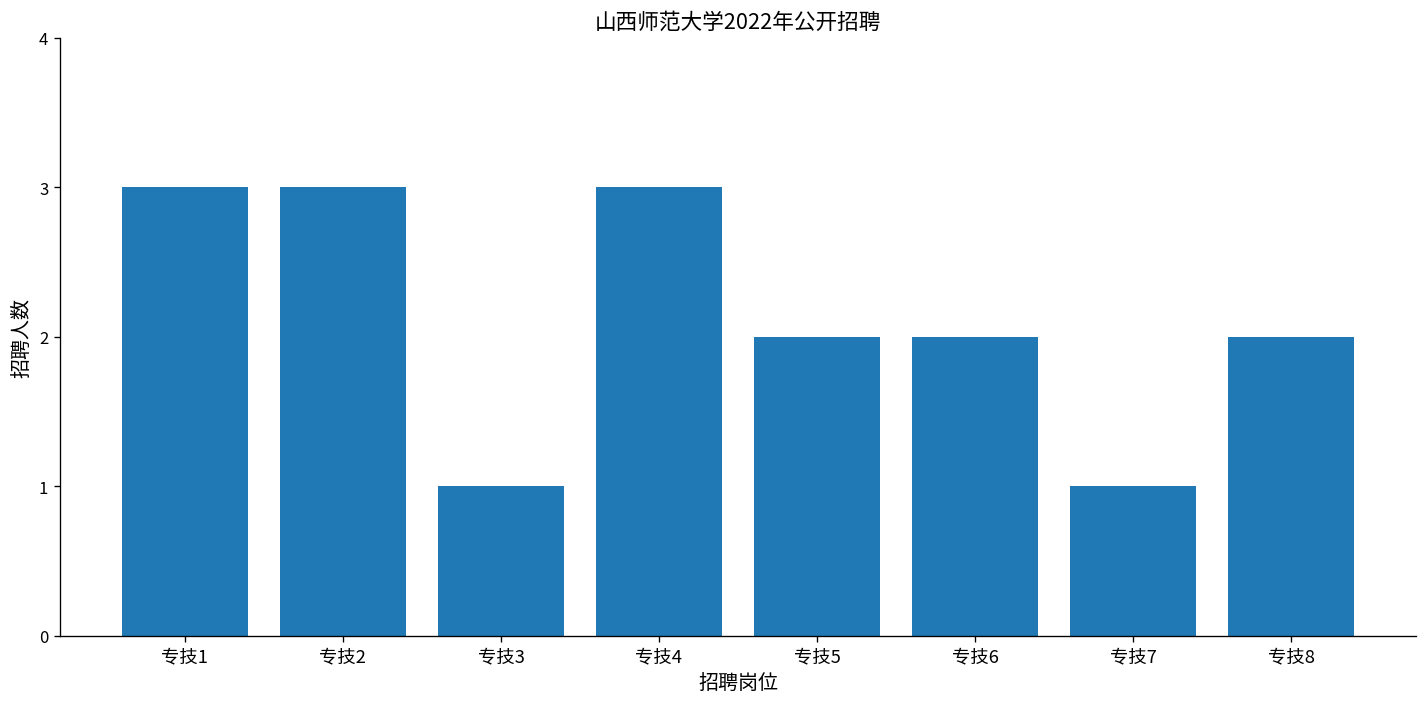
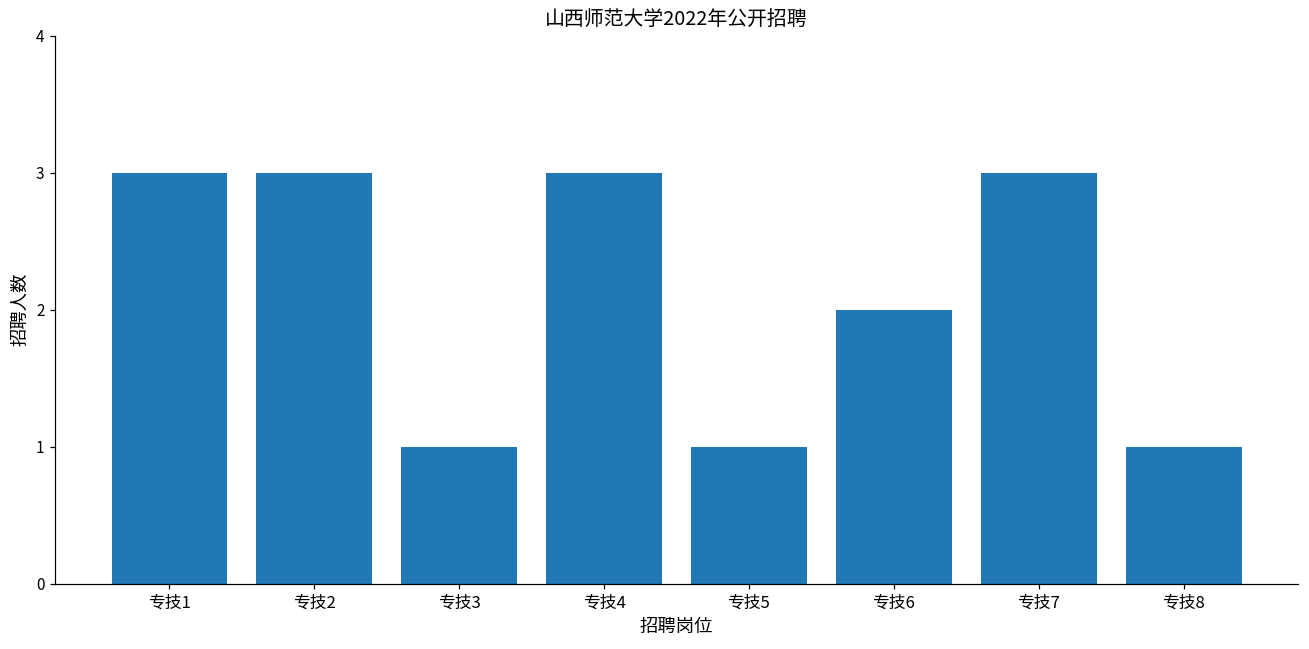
专技5: 2 -> 1
专技7: 1 -> 3
专技8: 2 -> 1
